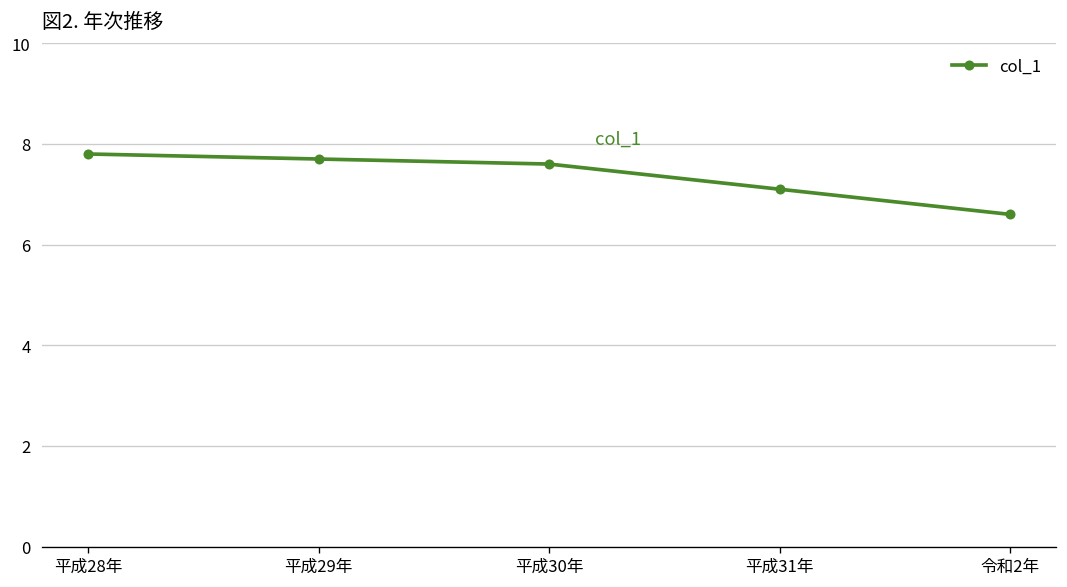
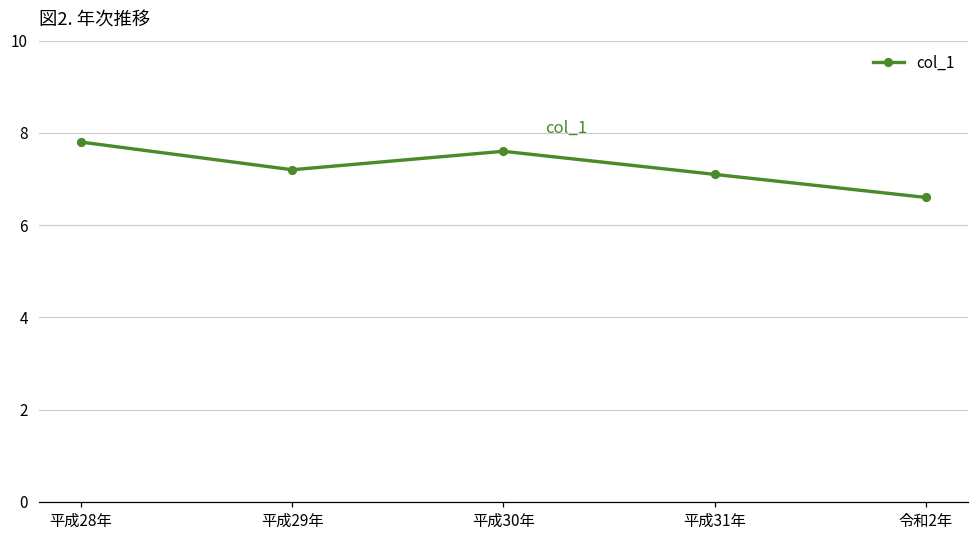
平成29年: 7.7 -> 7.2
